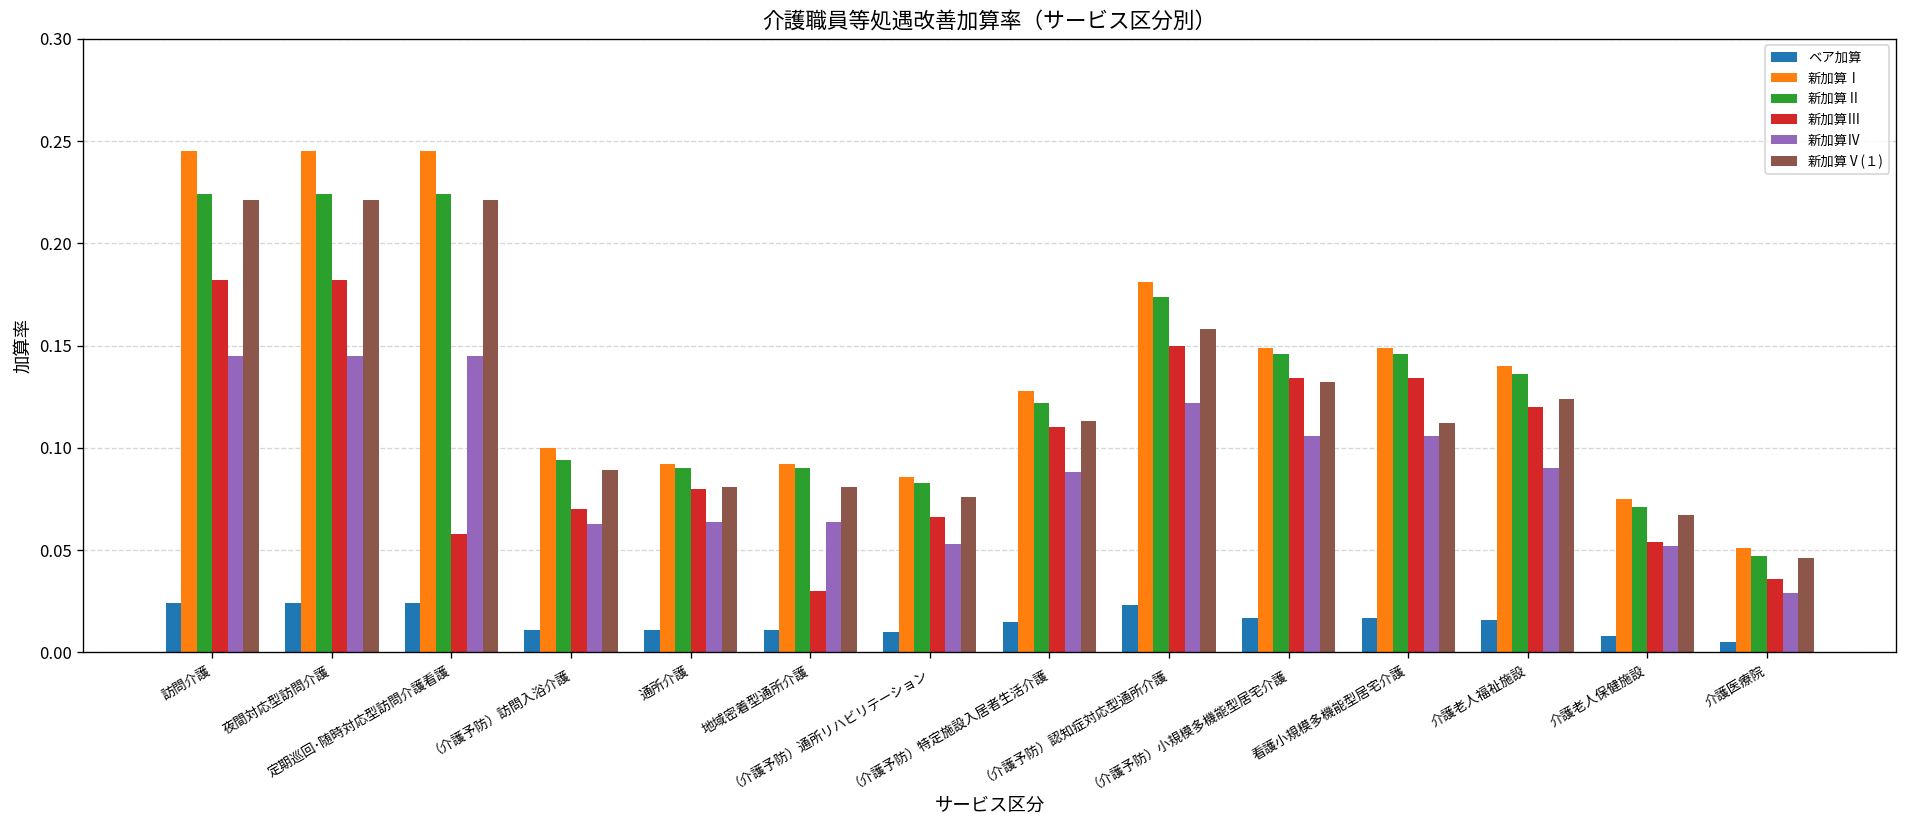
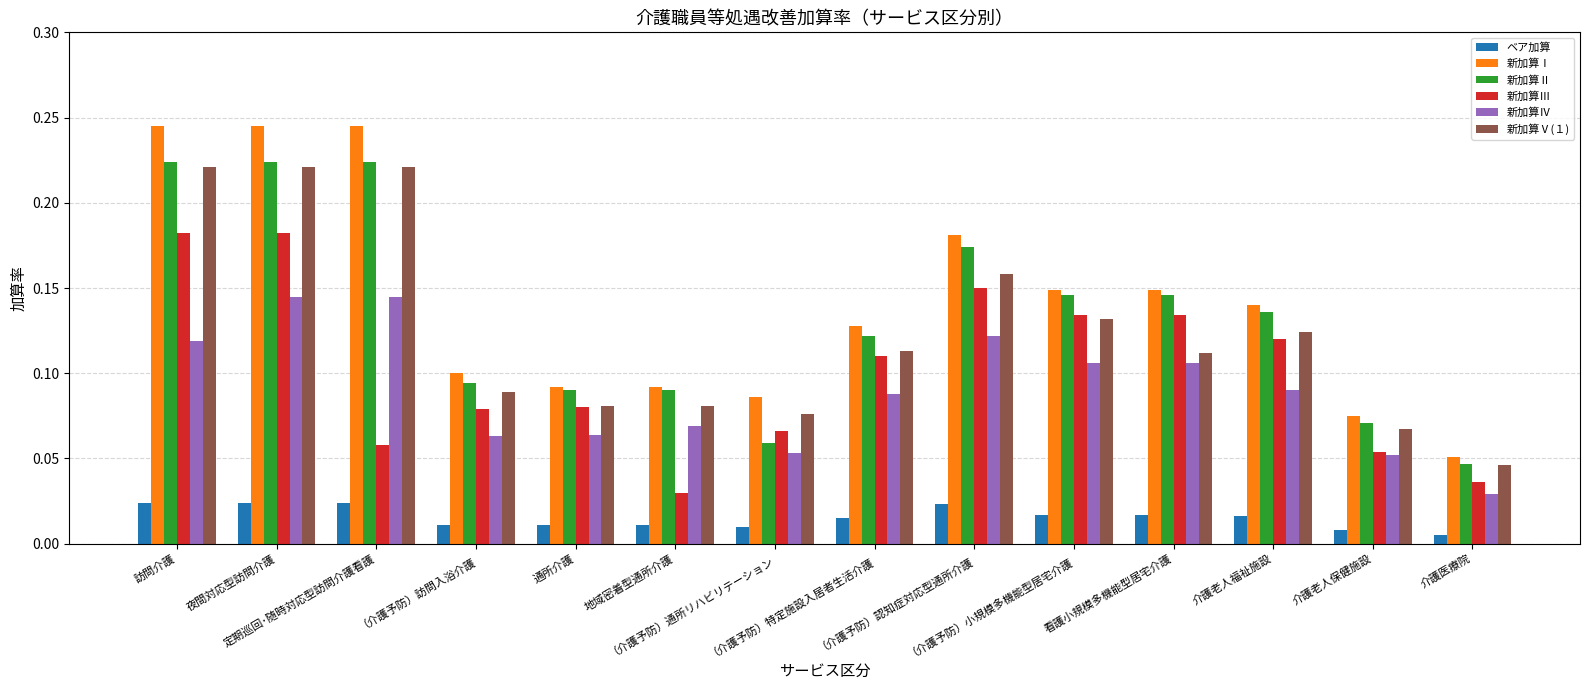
新加算Ⅳ, 訪問介護: 0.145 -> 0.119
新加算Ⅲ, （介護予防）訪問入浴介護: 0.070 -> 0.079
新加算Ⅳ, 地域密着型通所介護: 0.064 -> 0.069
新加算Ⅱ, （介護予防）通所リハビリテーション: 0.083 -> 0.059
